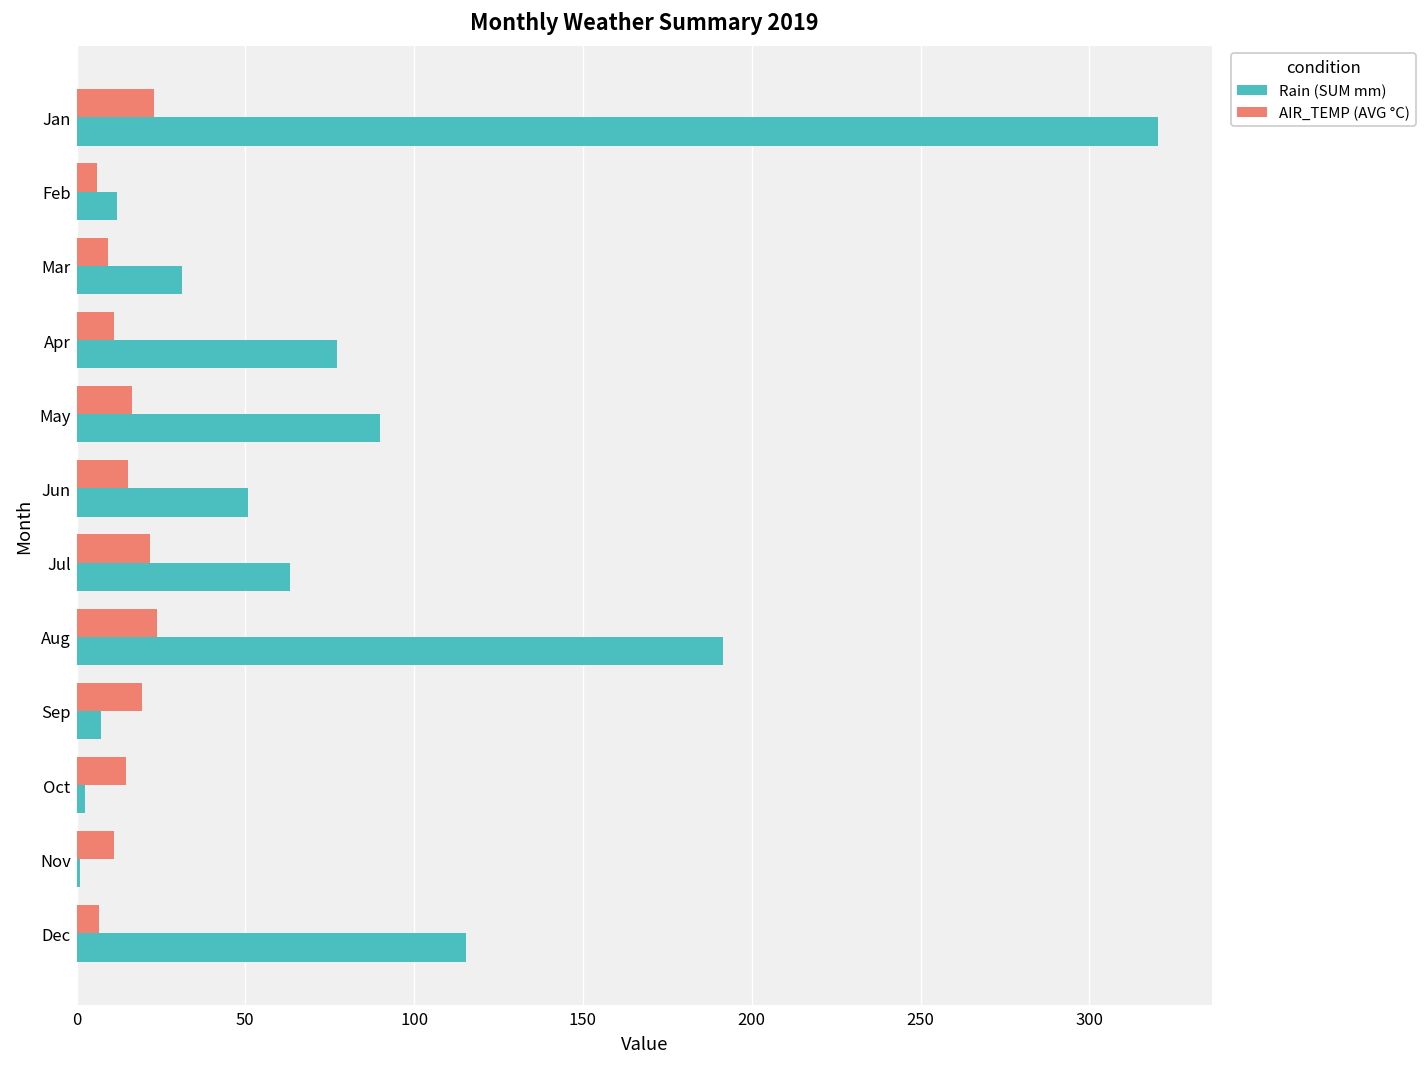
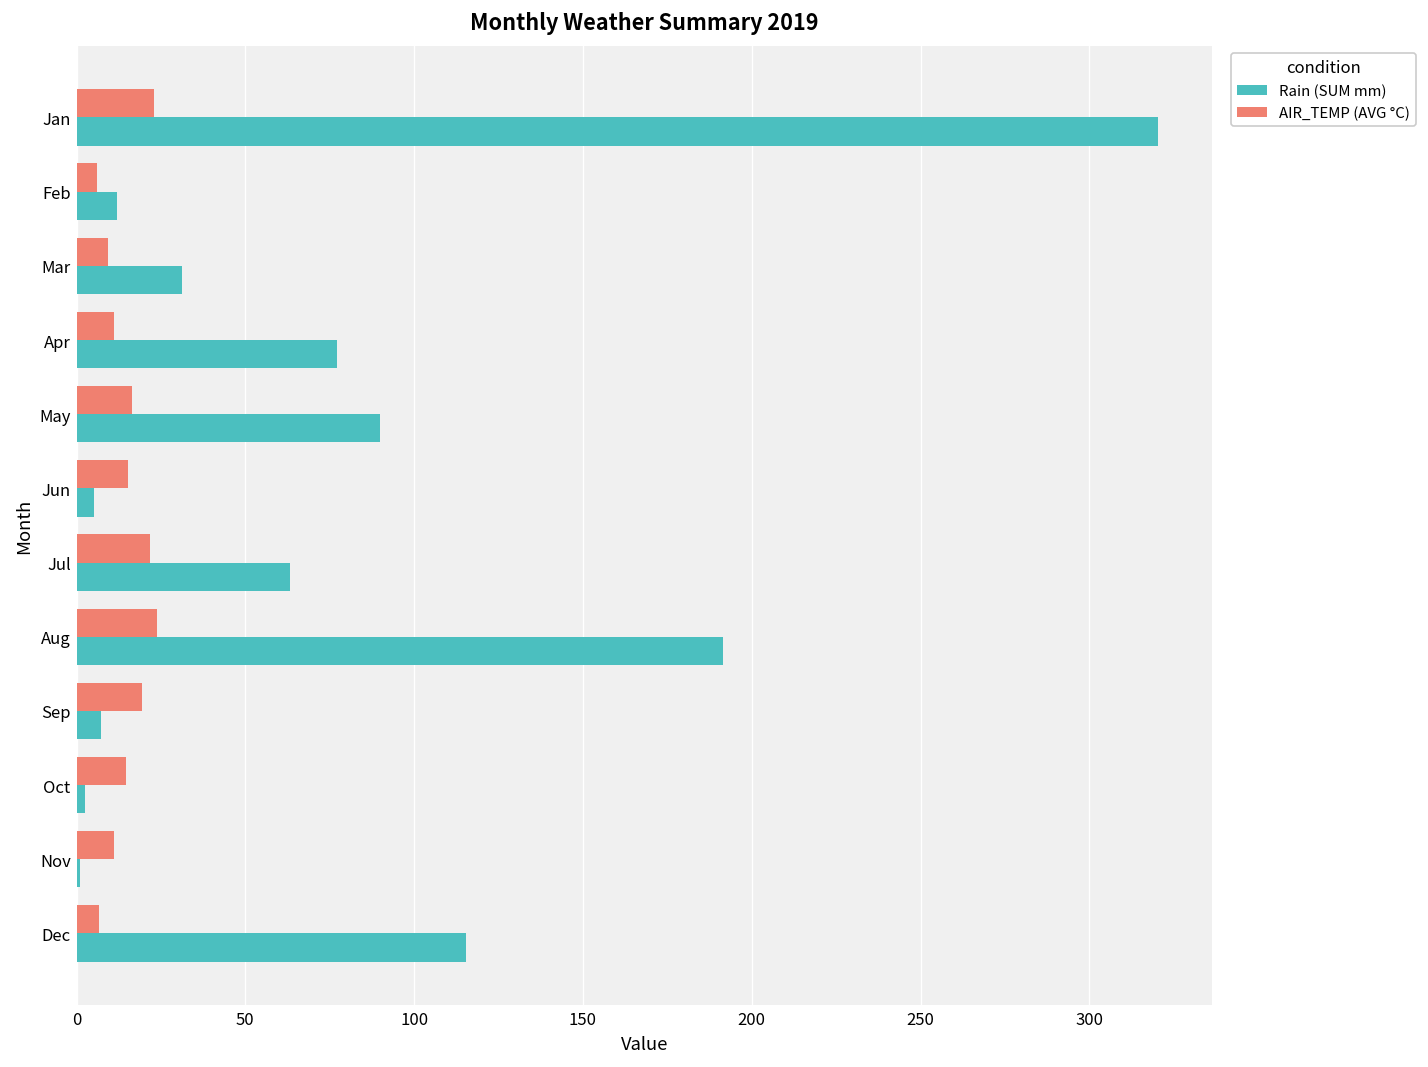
Rain (SUM mm), Jun: 51 -> 5
